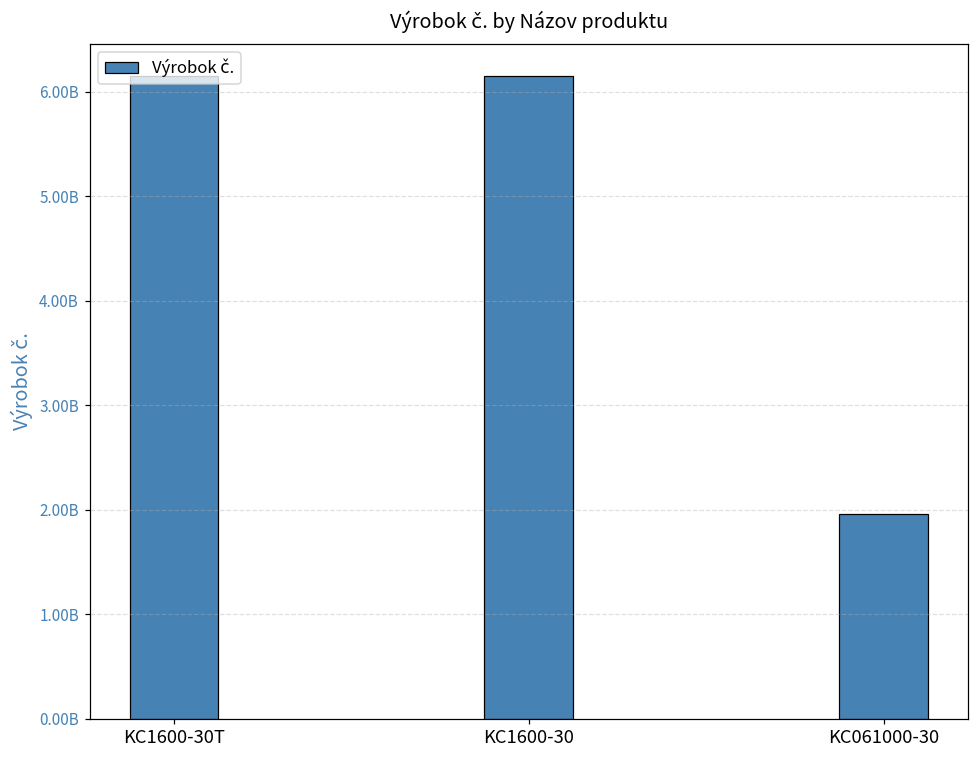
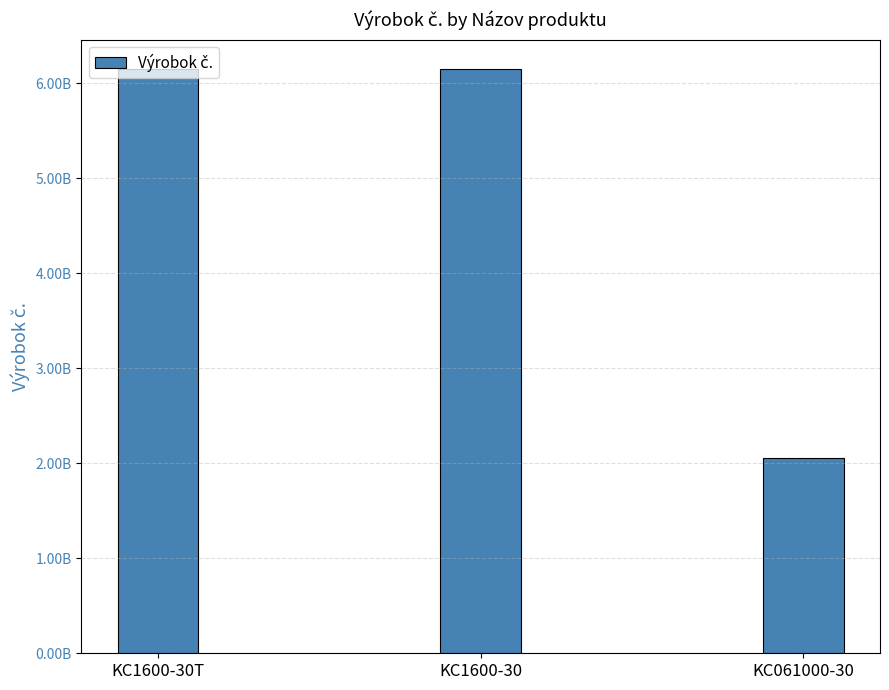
KC061000-30: 2000000000 -> 2100000000
